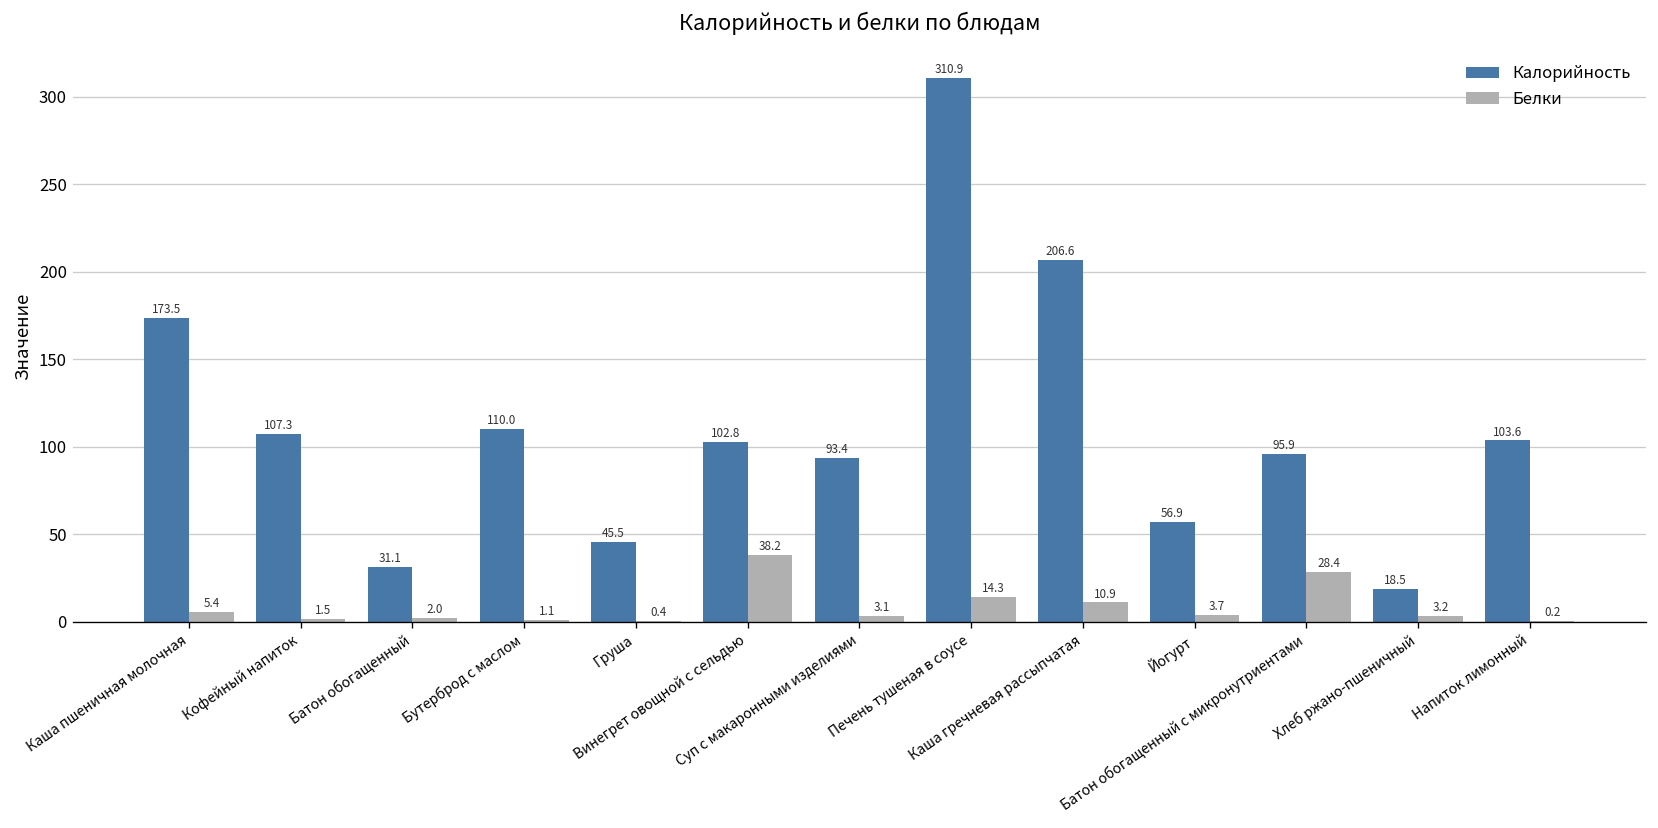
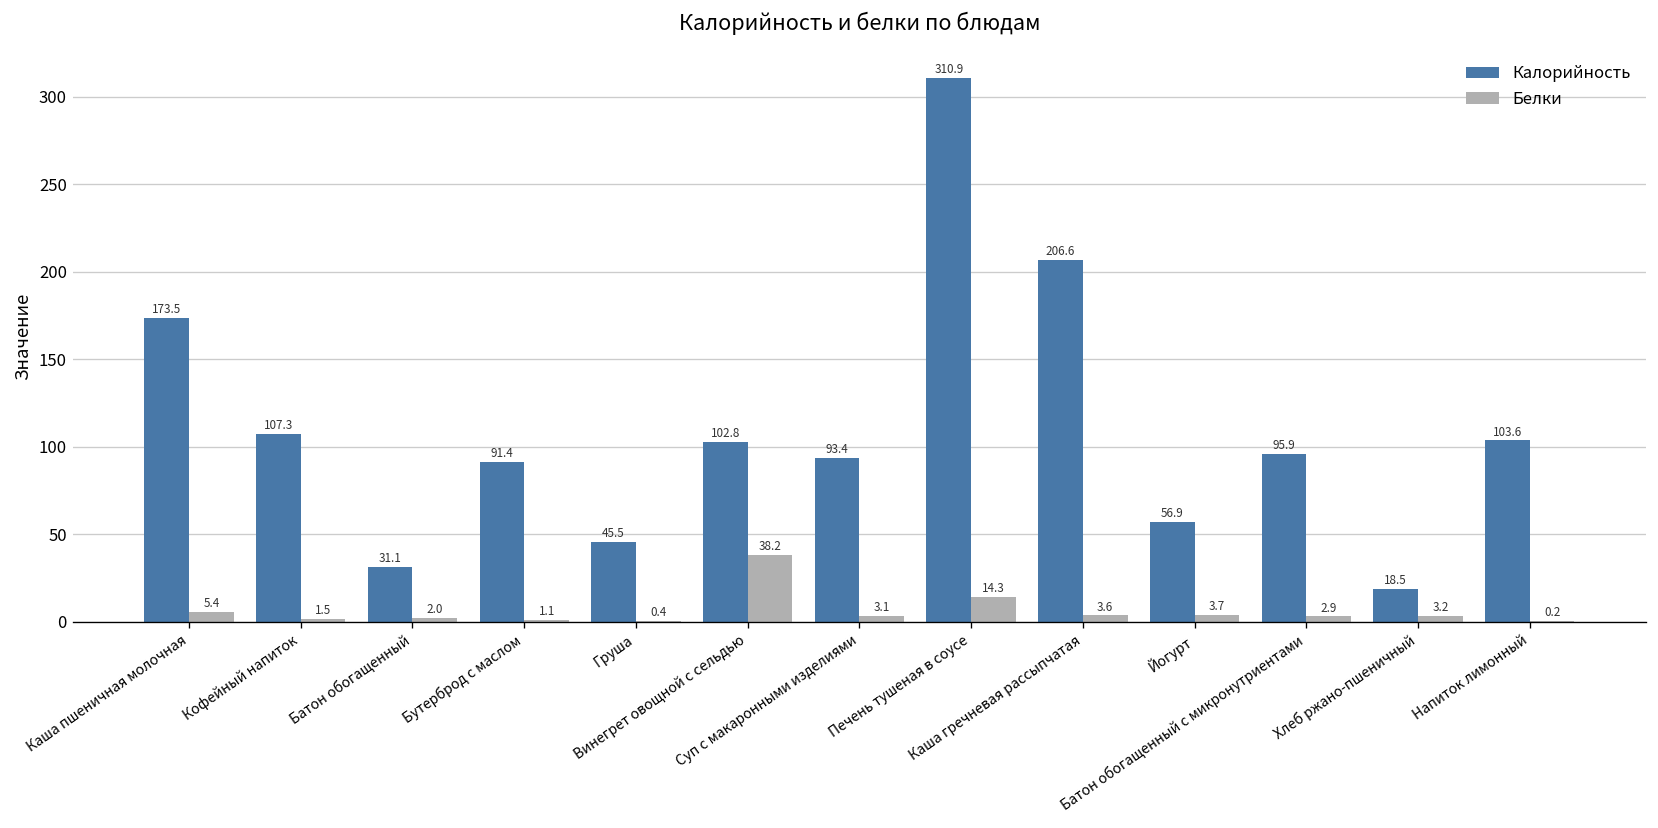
Калорийность, Бутерброд с маслом: 110.0 -> 91.4
Белки, Каша гречневая рассыпчатая: 10.9 -> 3.6
Белки, Батон обогащенный с микронутриентами: 28.4 -> 2.9
